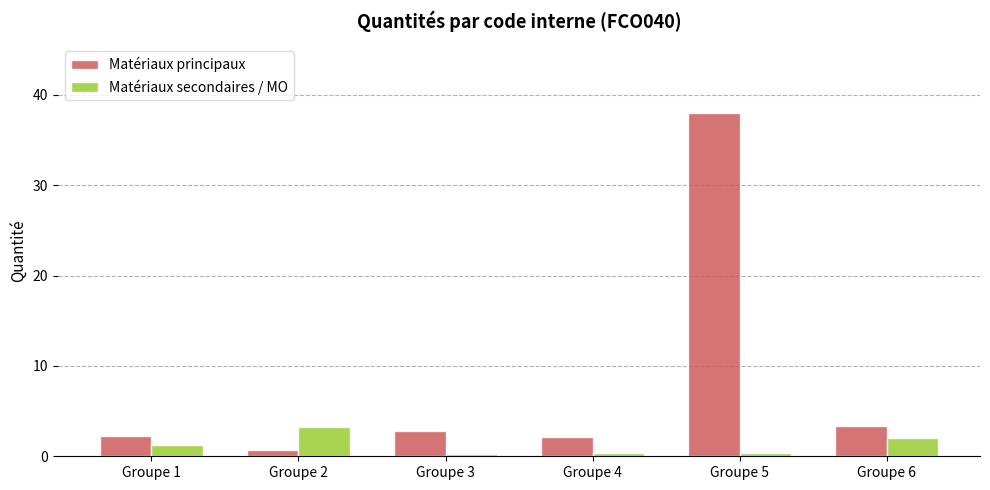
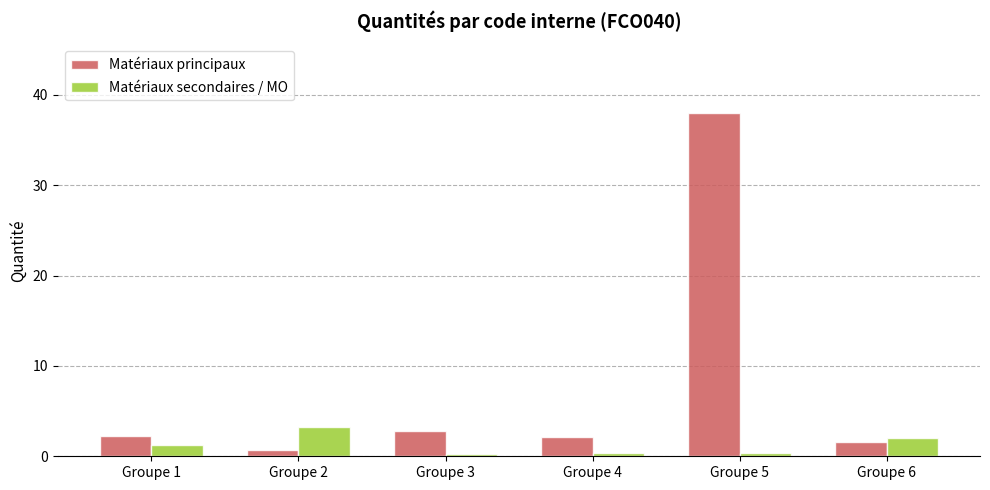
Matériaux principaux, Groupe 6: 3 -> 2
